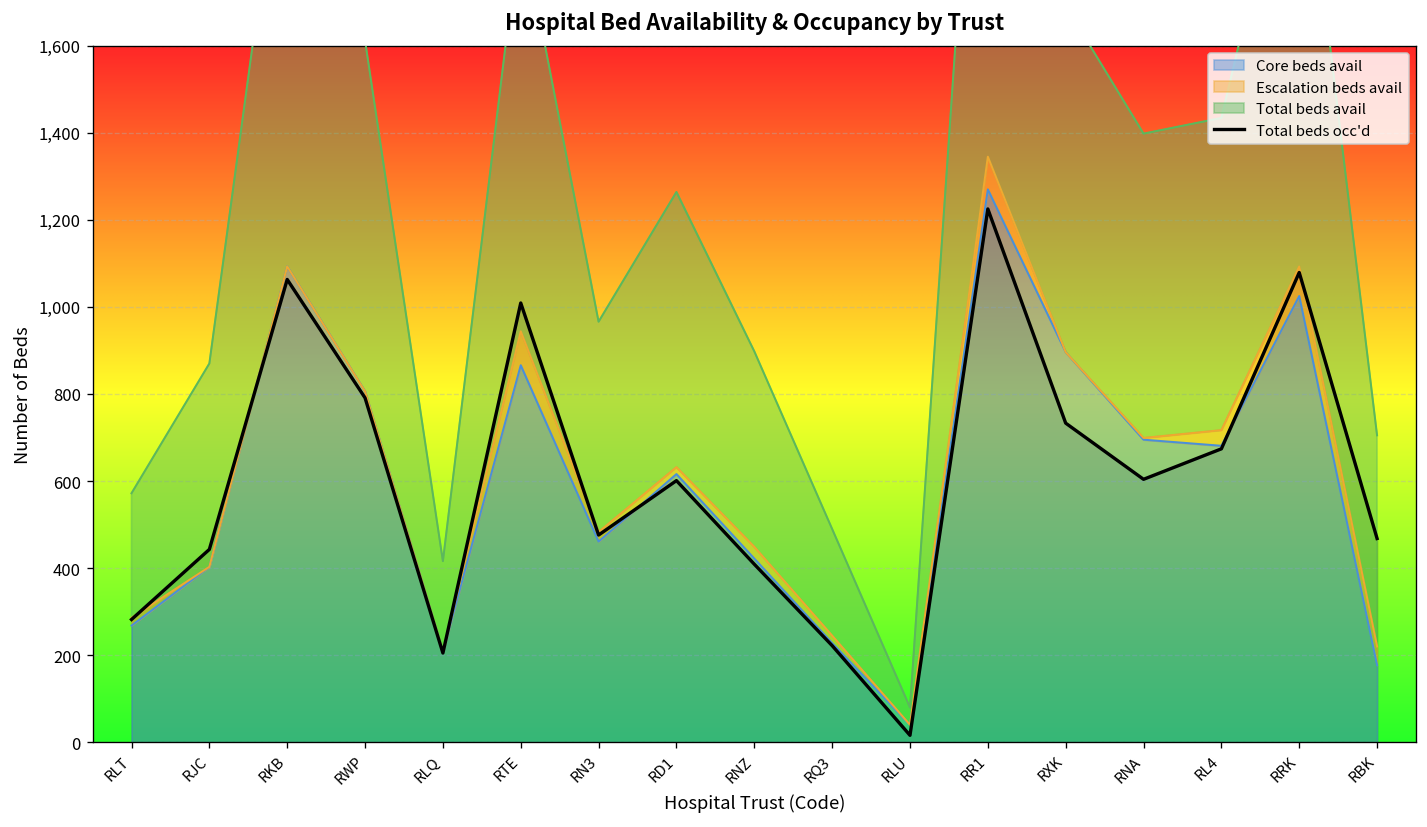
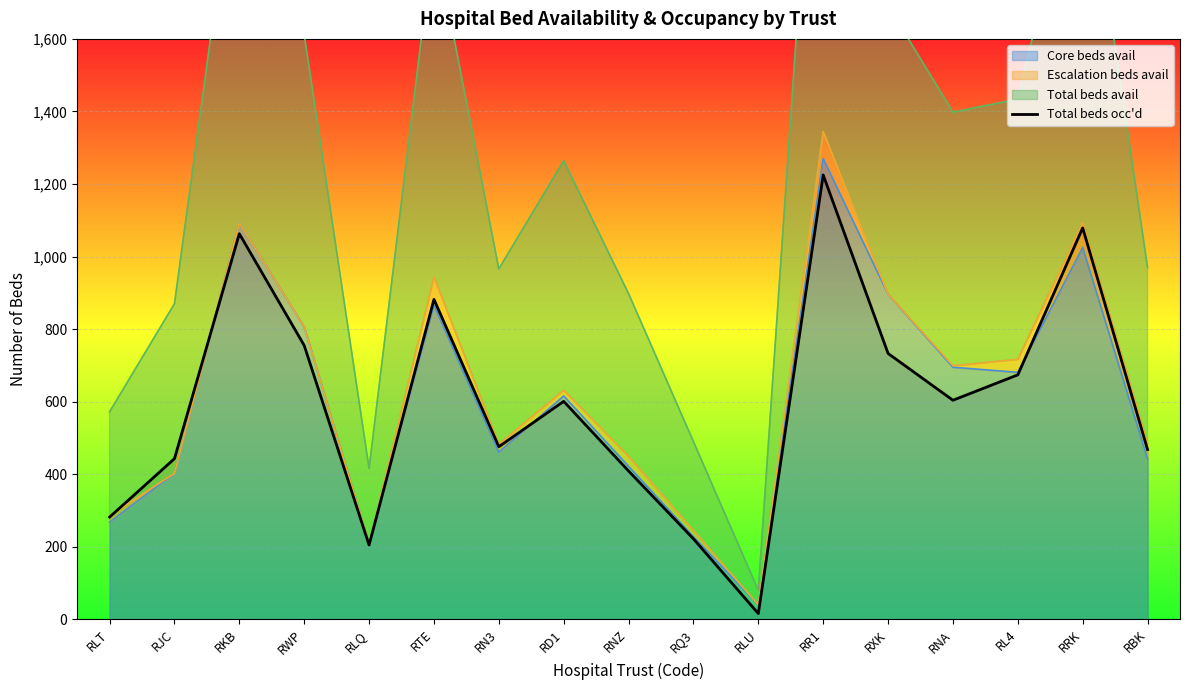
Total beds occ'd, RWP: 790 -> 760
Total beds occ'd, RTE: 1,010 -> 880
Core beds avail, RBK: 180 -> 440
